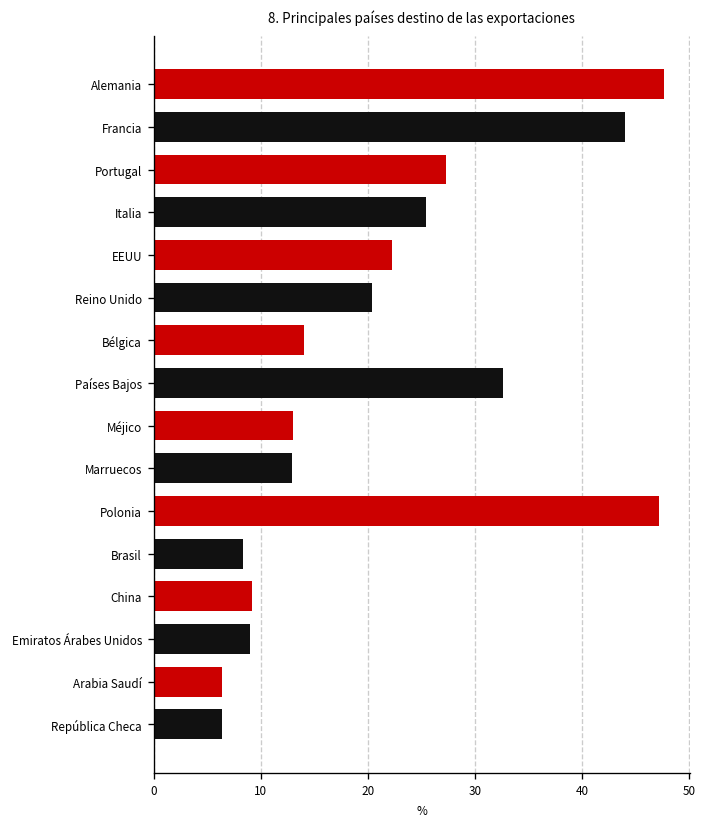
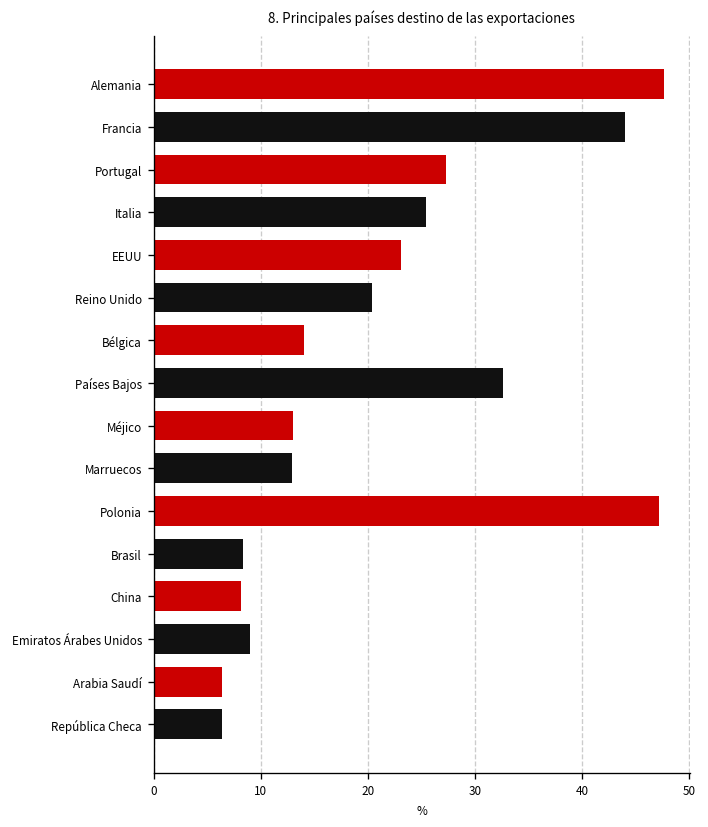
EEUU: 22 -> 23
China: 9 -> 8
